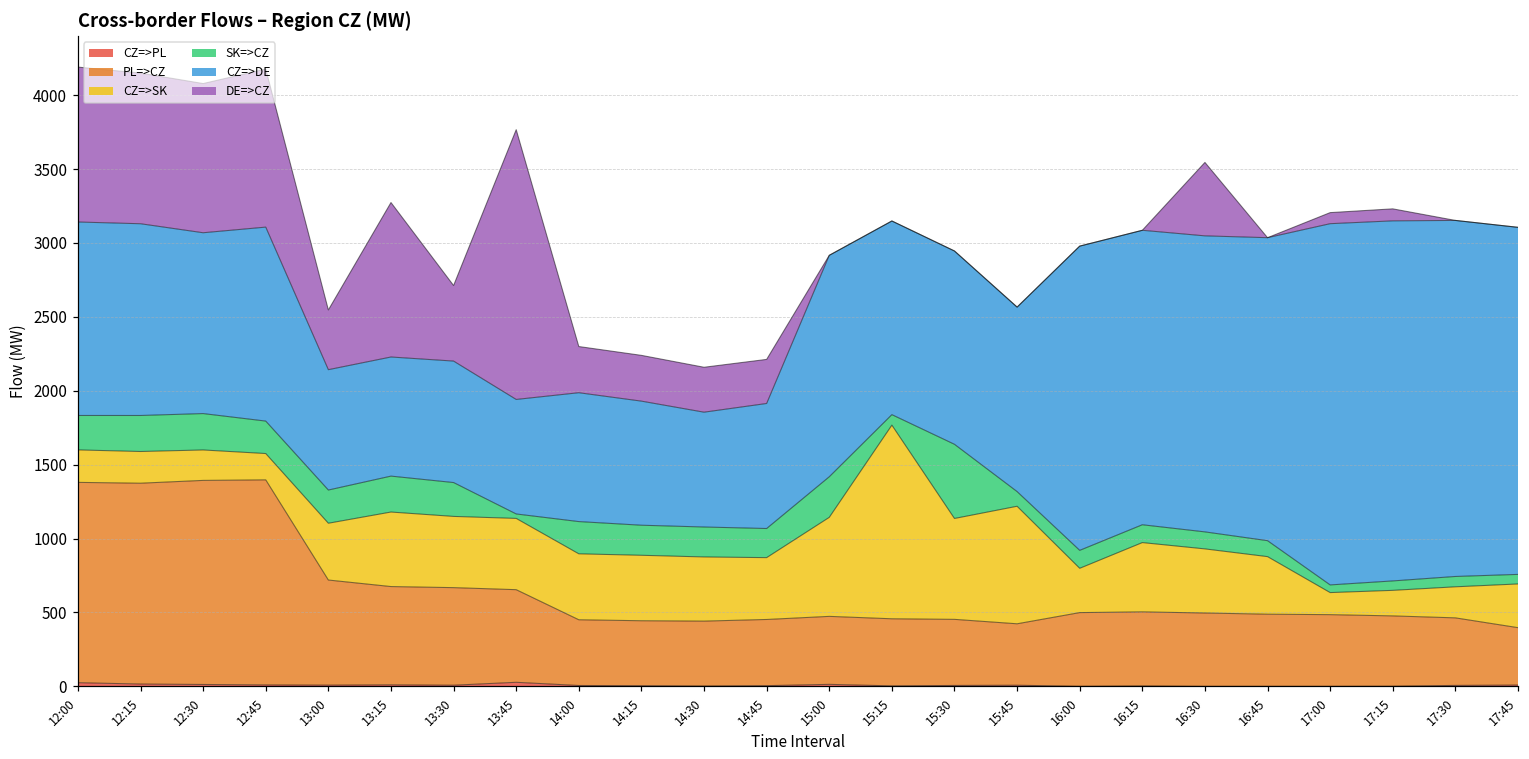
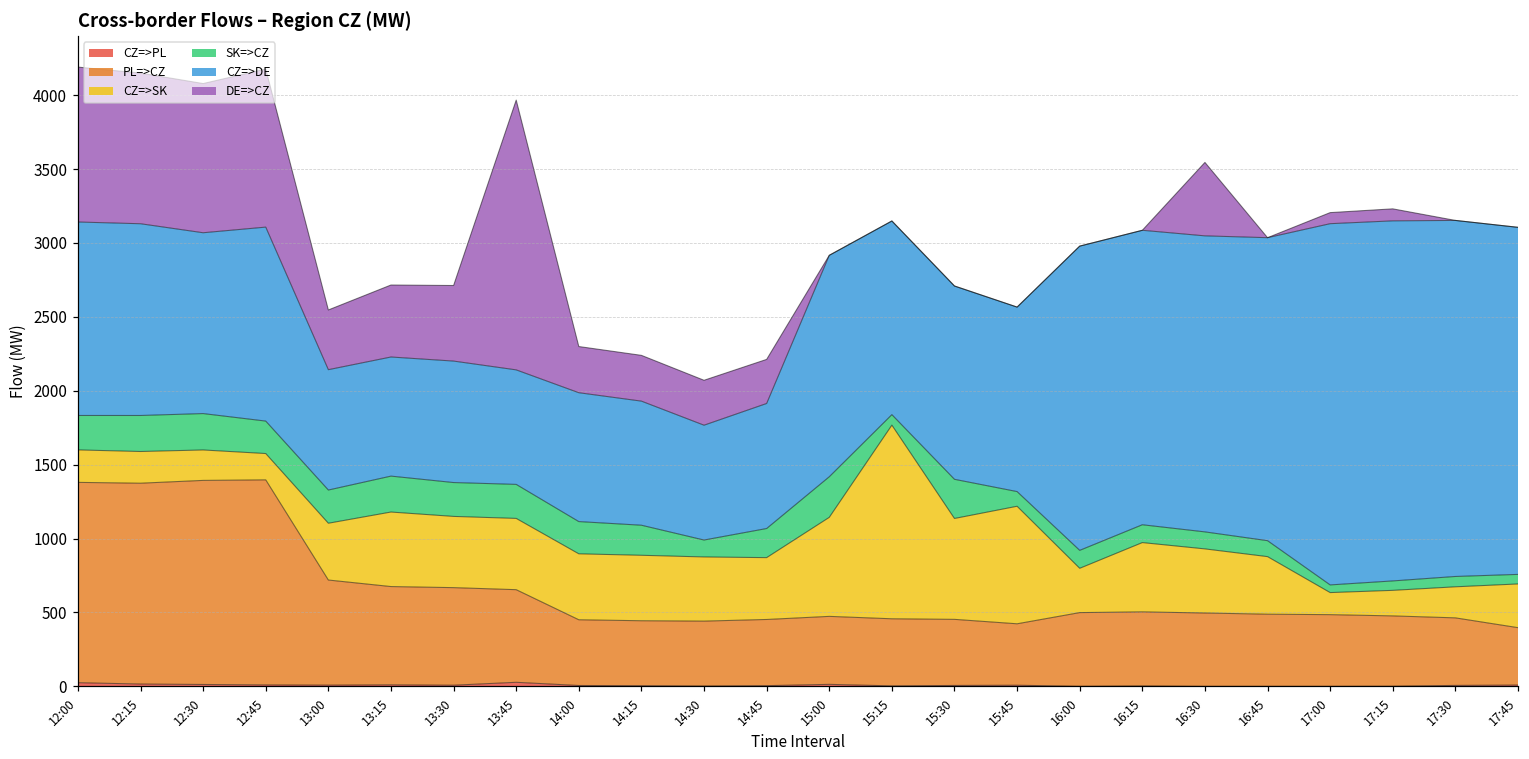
DE=>CZ, 13:15: 1050 -> 490
SK=>CZ, 13:45: 30 -> 230
SK=>CZ, 14:30: 200 -> 110
SK=>CZ, 15:30: 500 -> 270
